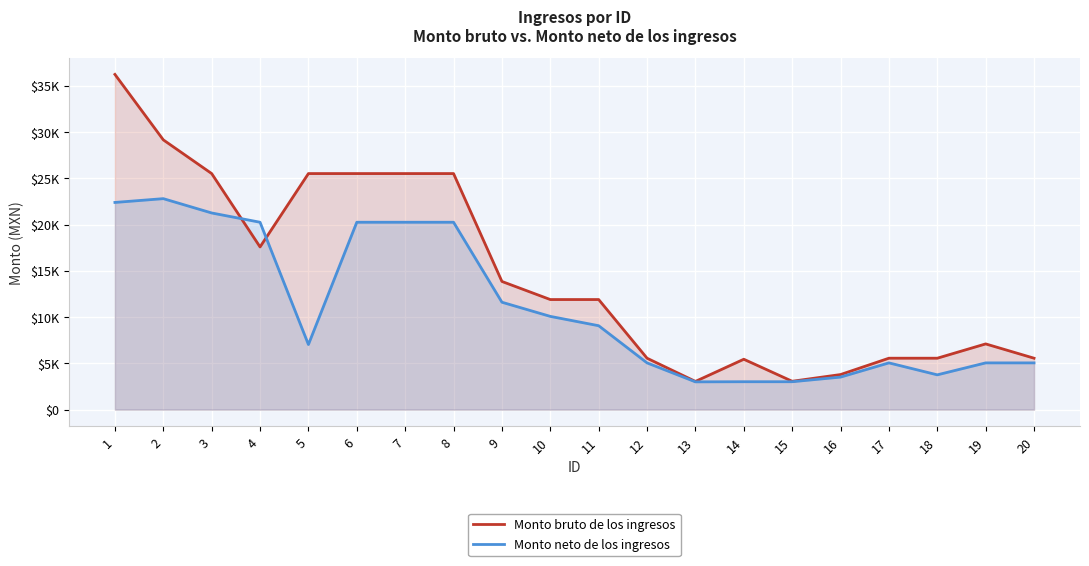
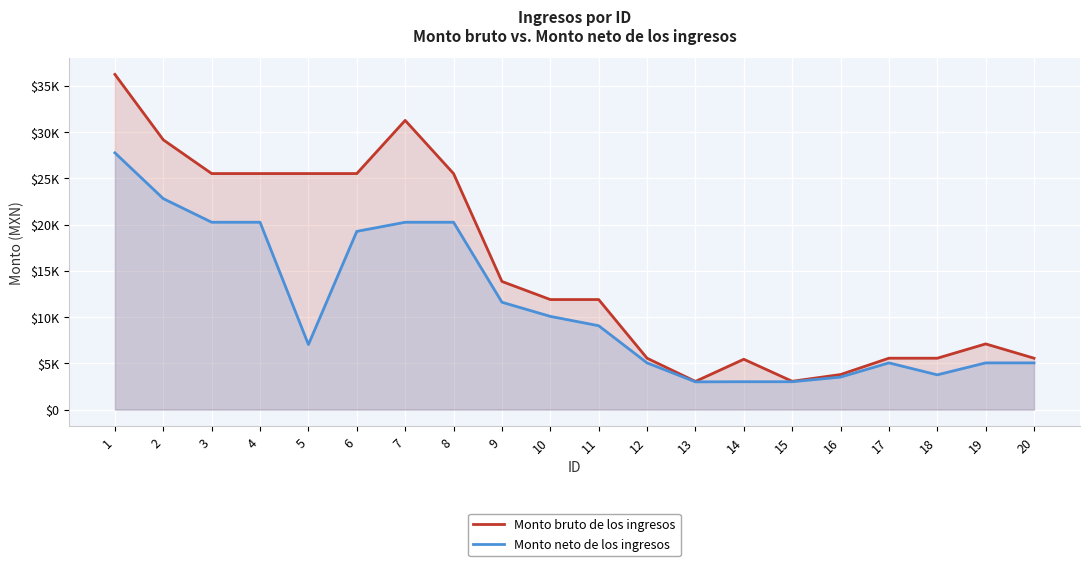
Monto neto de los ingresos, 1: $22000 -> $28000
Monto neto de los ingresos, 3: $21000 -> $20000
Monto bruto de los ingresos, 4: $18000 -> $26000
Monto neto de los ingresos, 6: $20000 -> $19000
Monto bruto de los ingresos, 7: $26000 -> $31000
